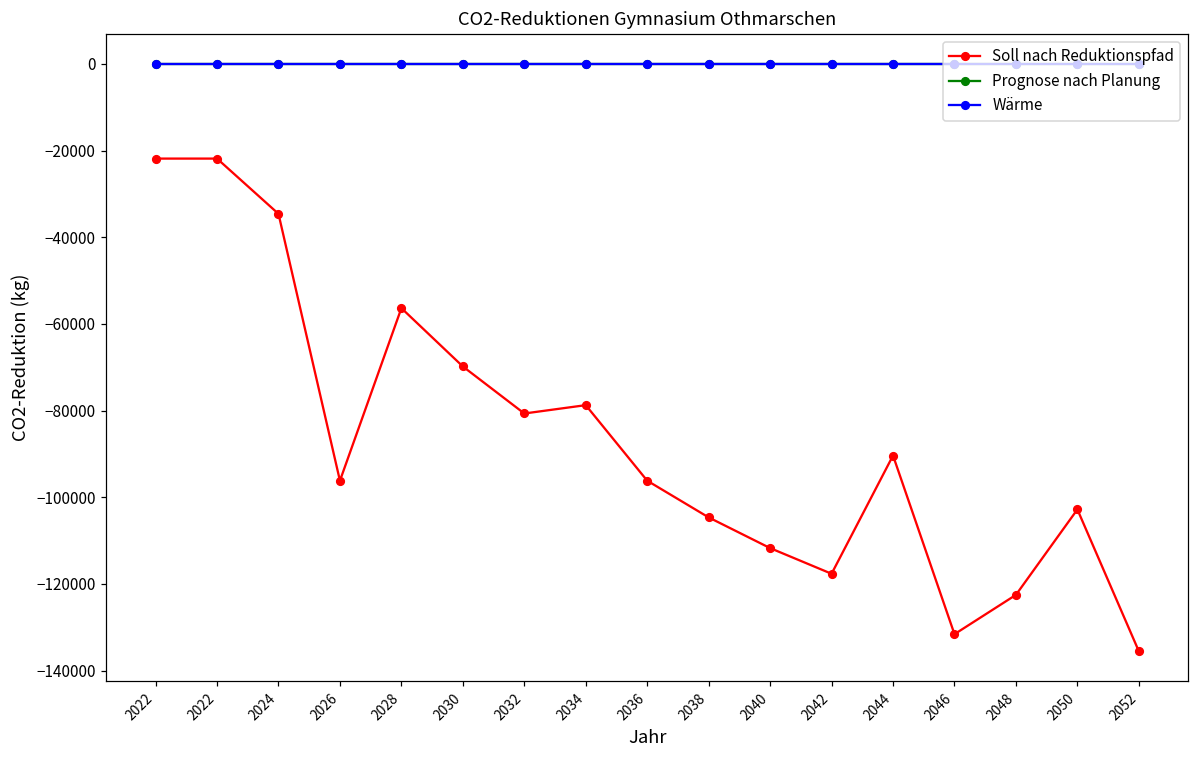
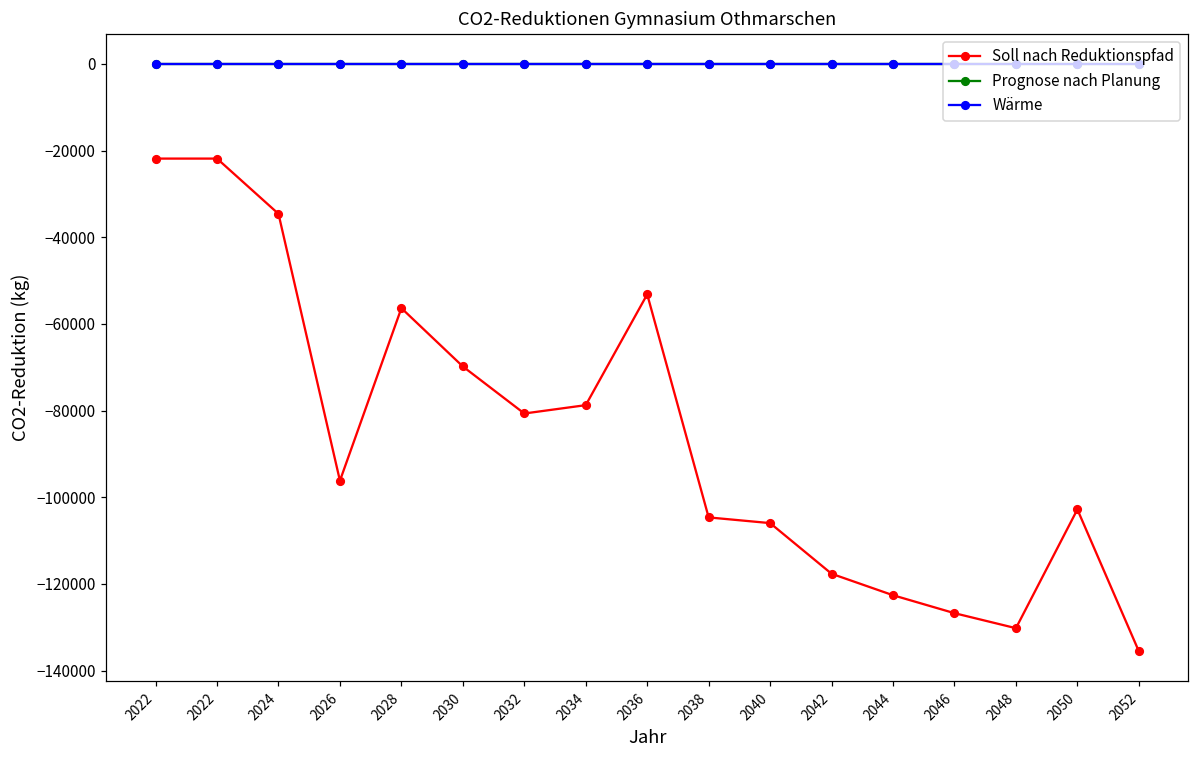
Soll nach Reduktionspfad, 2036: -96000 -> -53000
Soll nach Reduktionspfad, 2040: -112000 -> -106000
Soll nach Reduktionspfad, 2044: -90000 -> -123000
Soll nach Reduktionspfad, 2046: -132000 -> -127000
Soll nach Reduktionspfad, 2048: -123000 -> -130000
